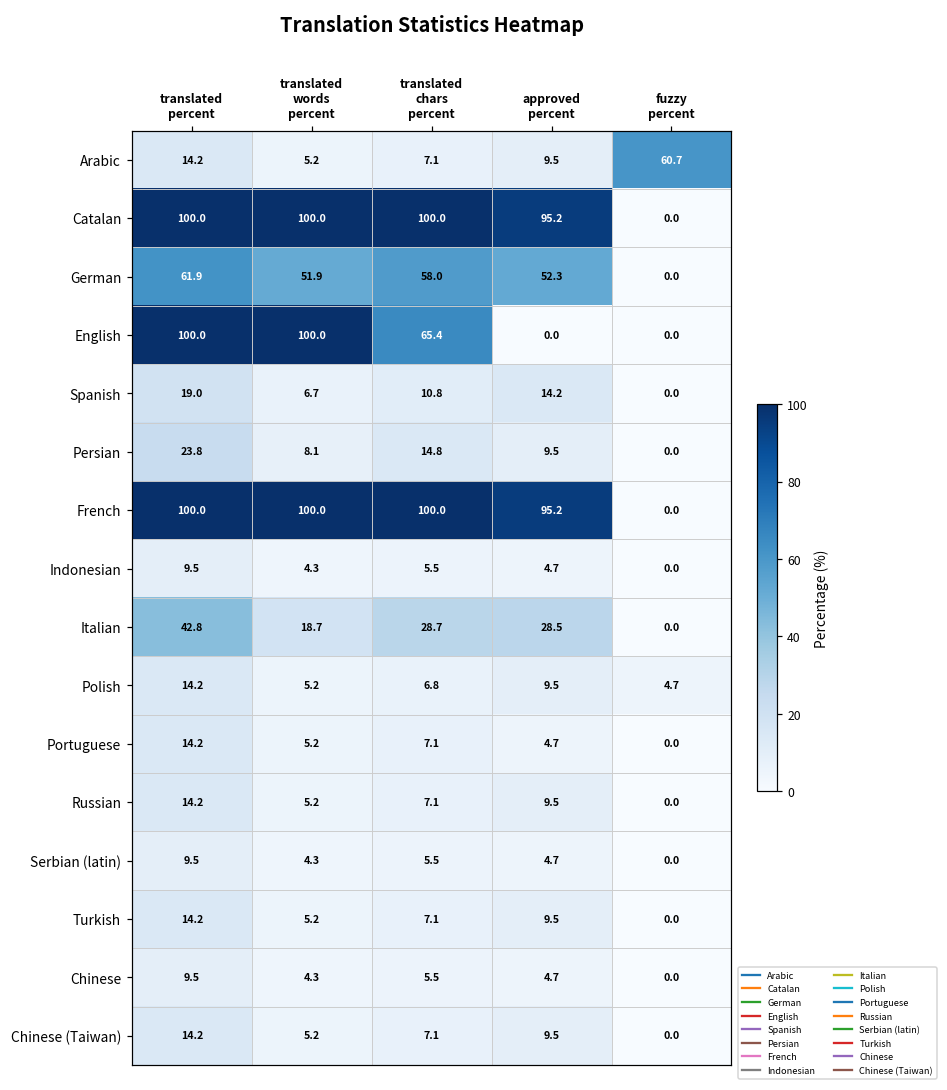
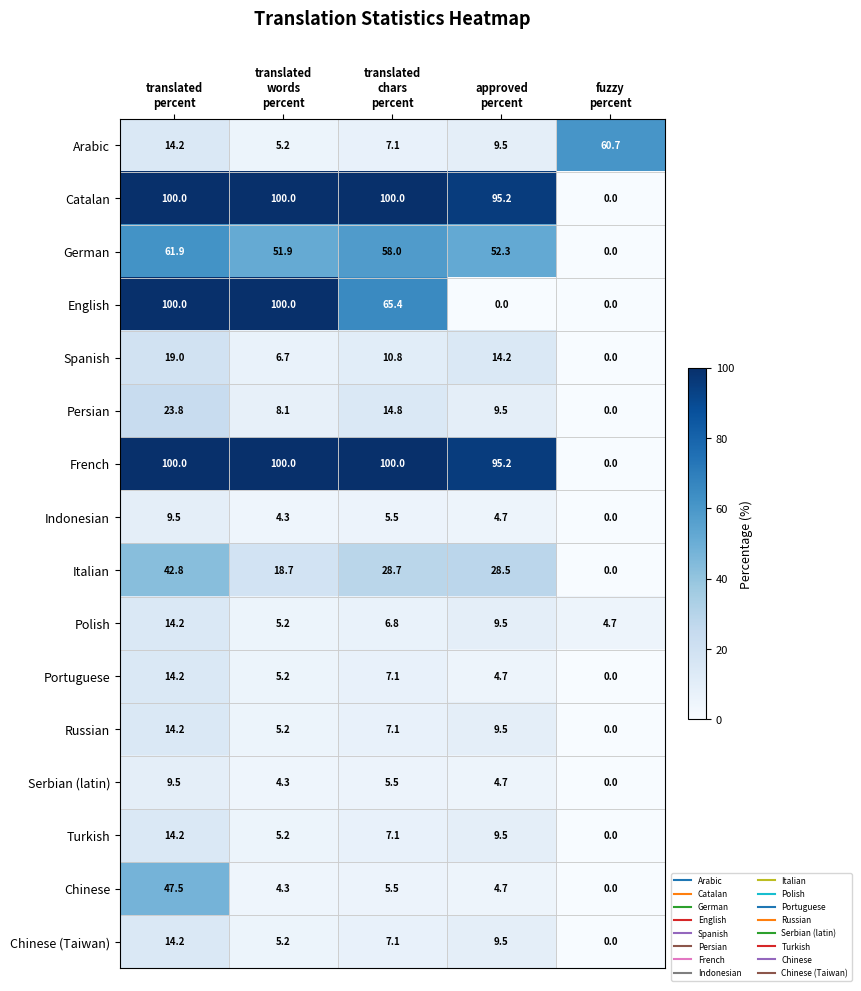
Chinese, translated percent: 9.5 -> 47.5
